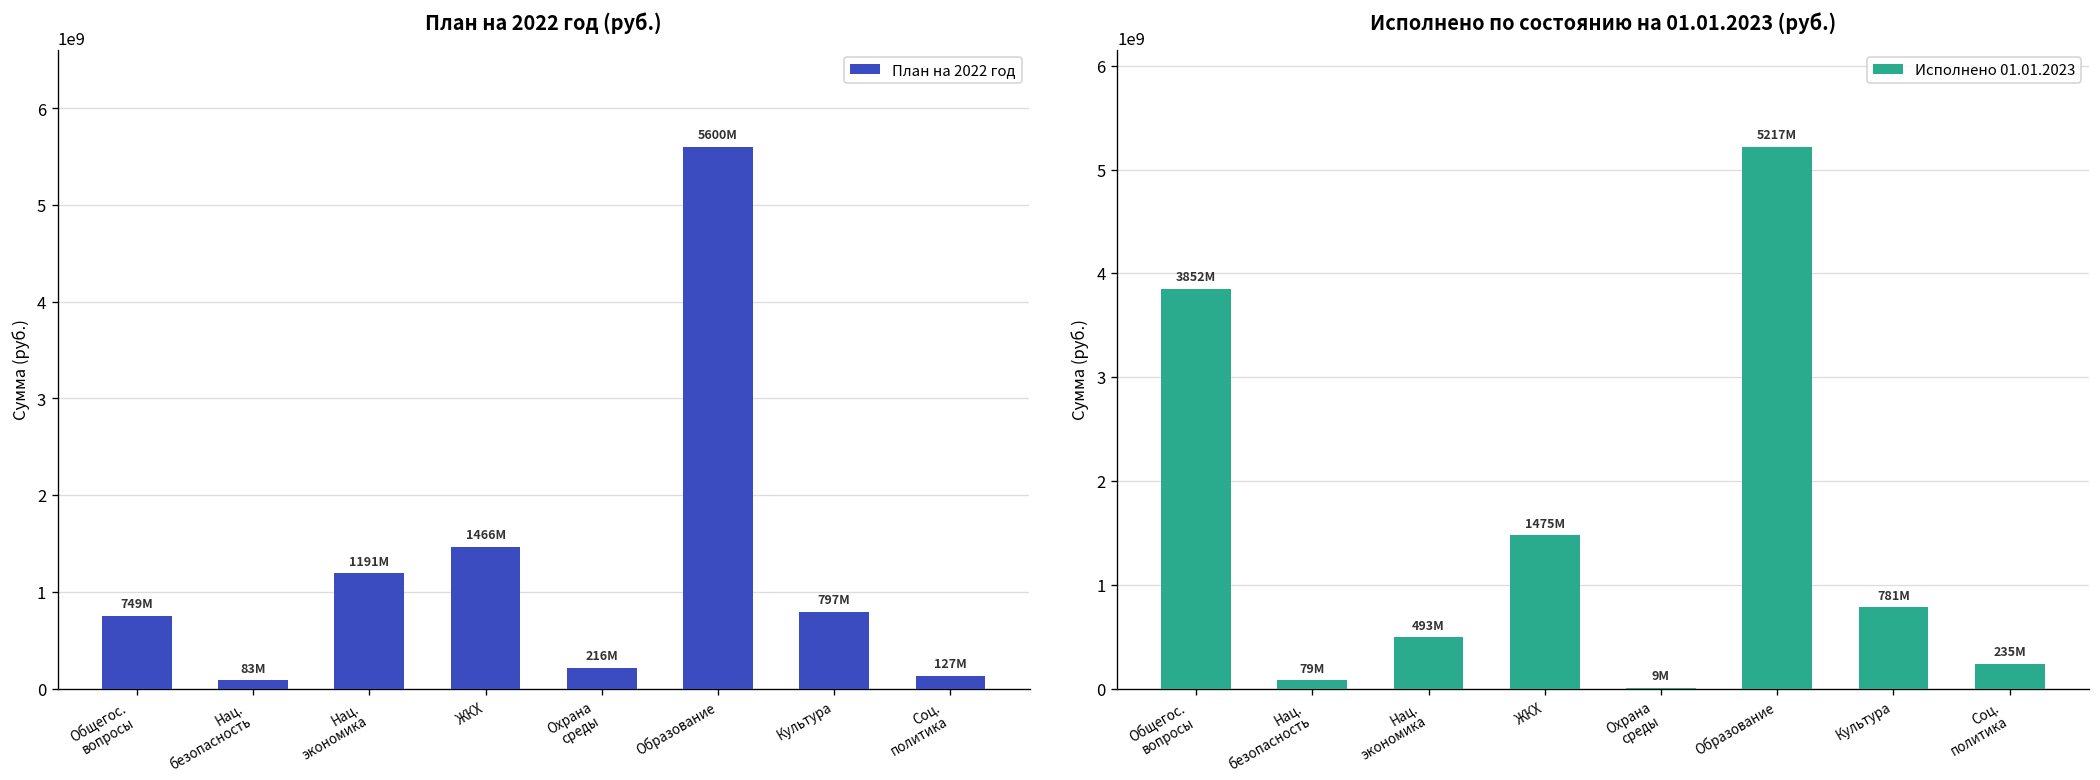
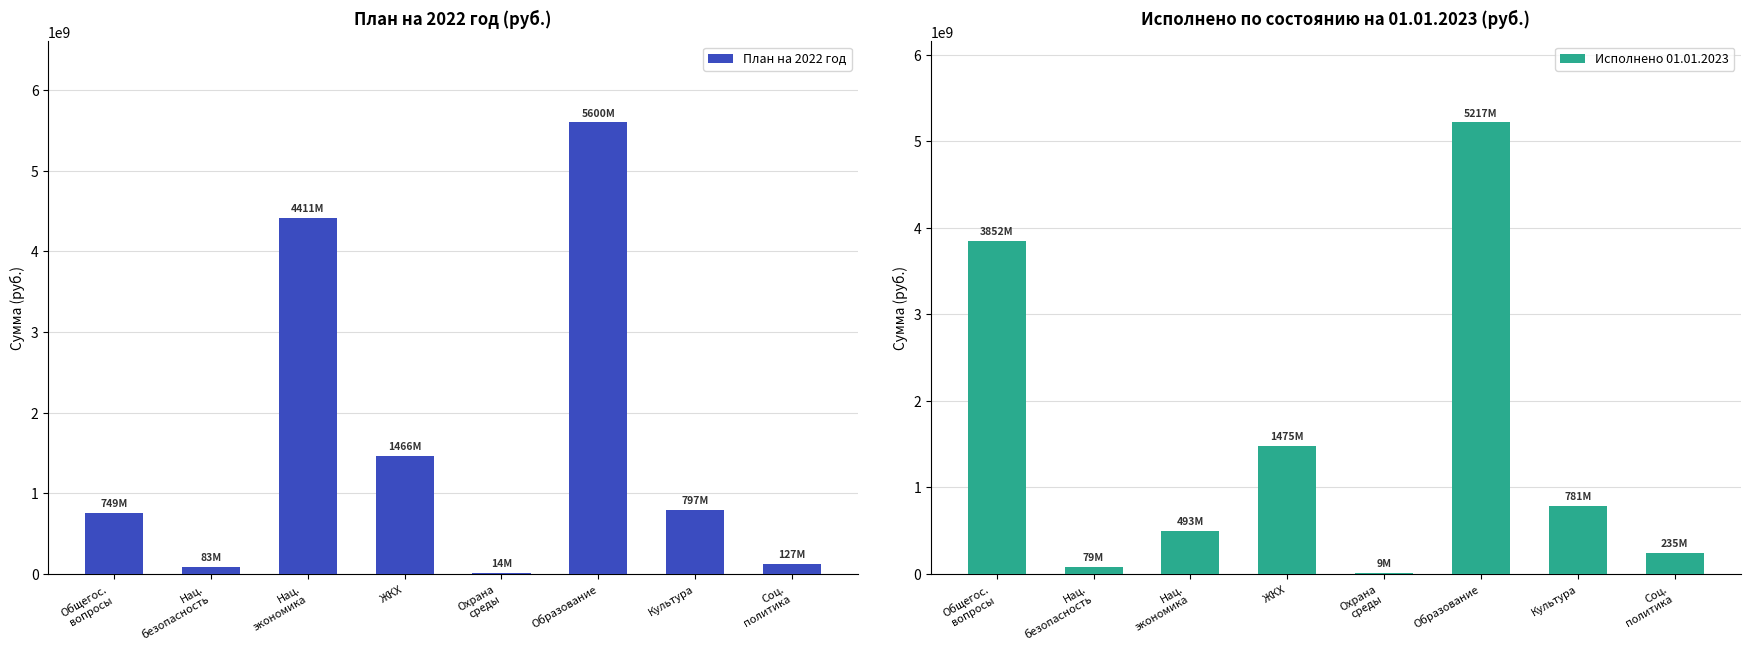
План на 2022 год (руб.), Нац. экономика: 1191М -> 4411М
План на 2022 год (руб.), Охрана среды: 216М -> 14М
